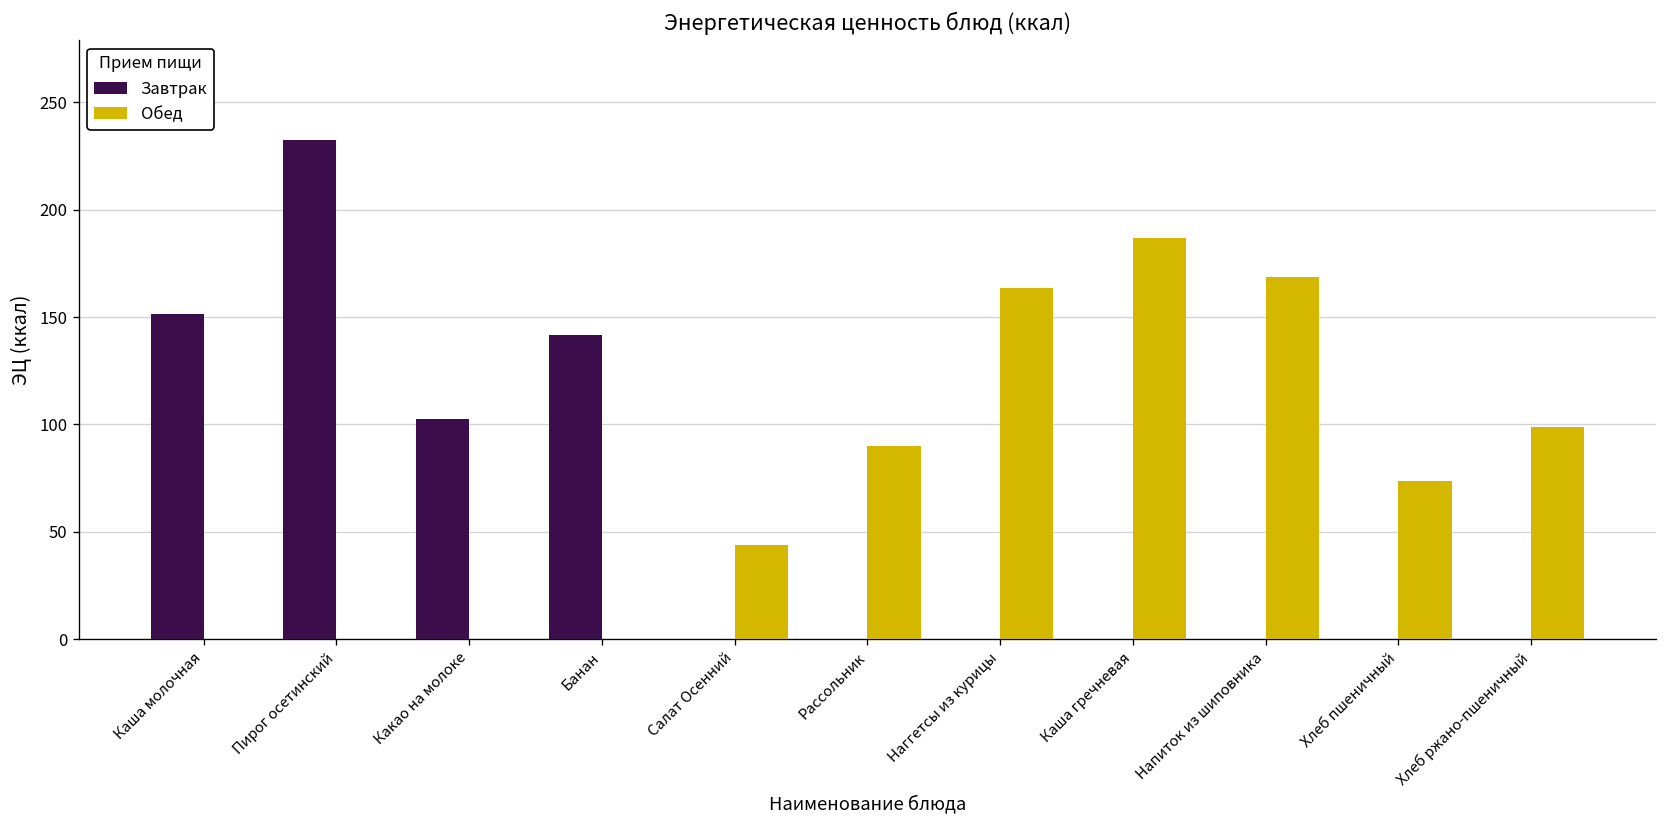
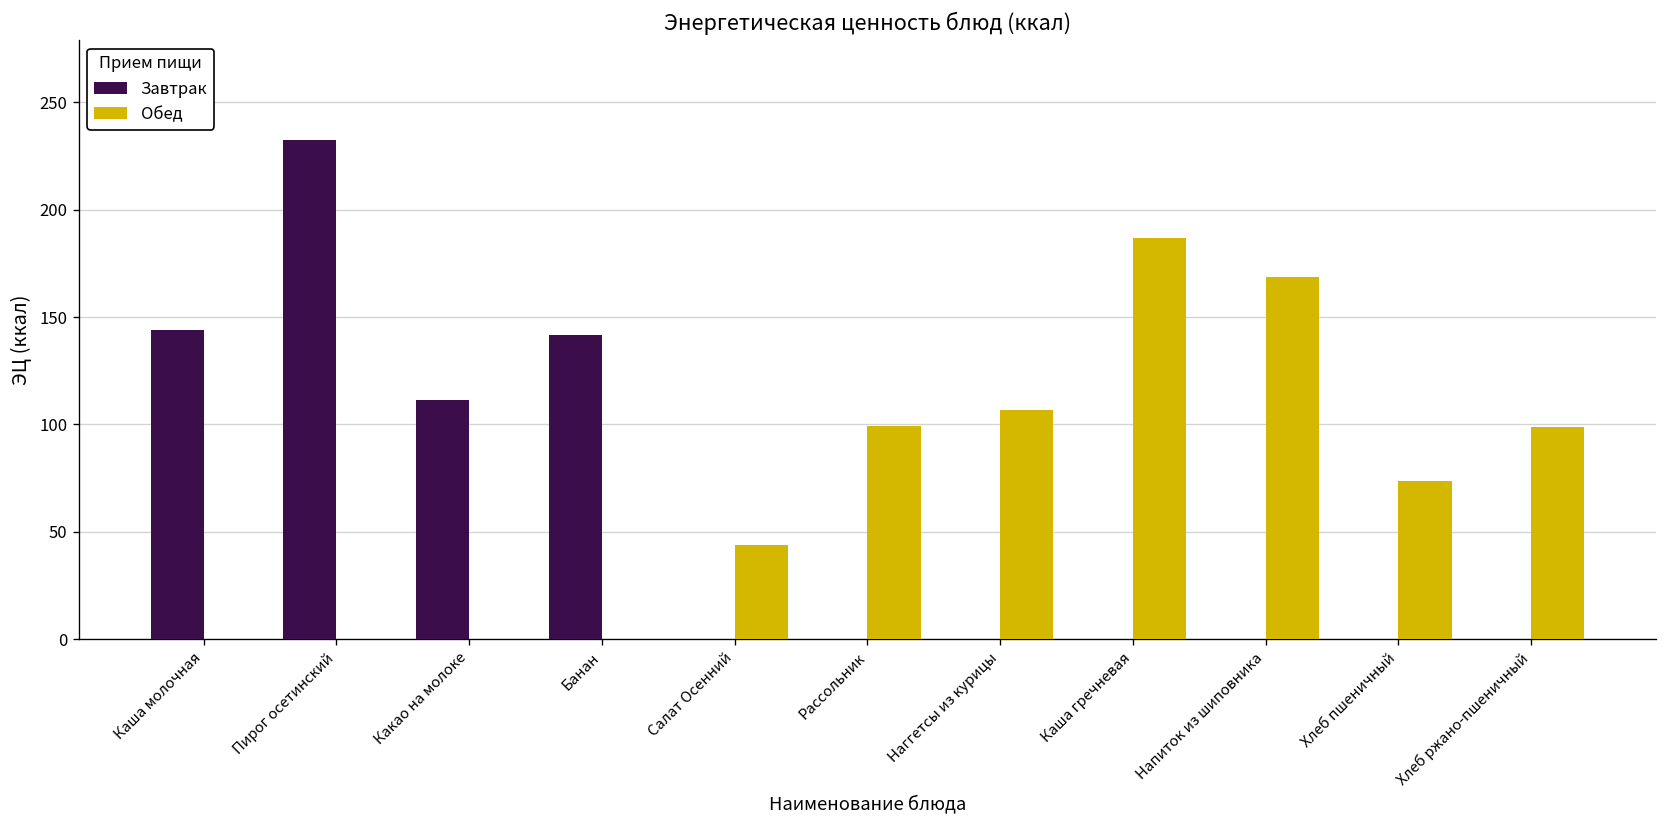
Завтрак, Каша молочная: 151 -> 144
Завтрак, Какао на молоке: 102 -> 111
Обед, Рассольник: 90 -> 99
Обед, Наггетсы из курицы: 164 -> 107
